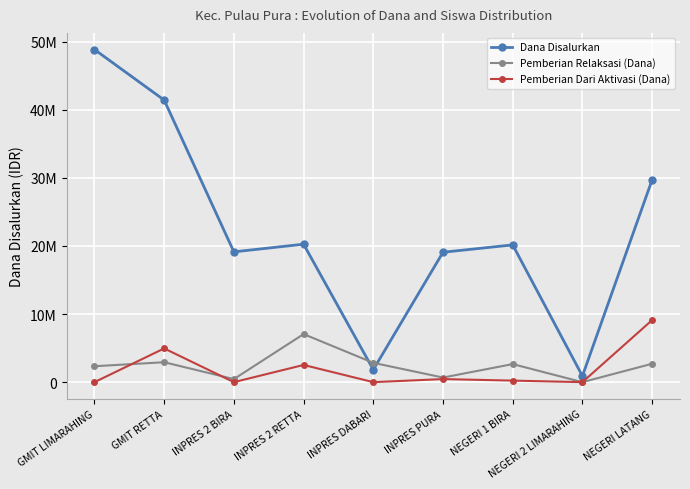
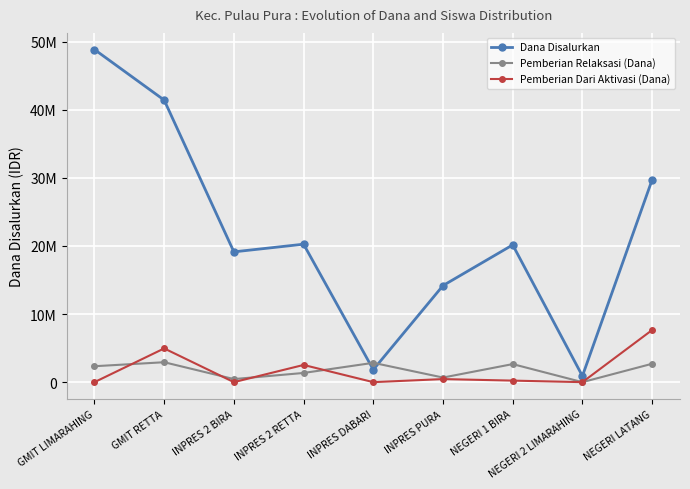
Pemberian Relaksasi (Dana), INPRES 2 RETTA: 7000000 -> 1000000
Dana Disalurkan, INPRES PURA: 19000000 -> 14000000
Pemberian Dari Aktivasi (Dana), NEGERI LATANG: 9000000 -> 8000000
